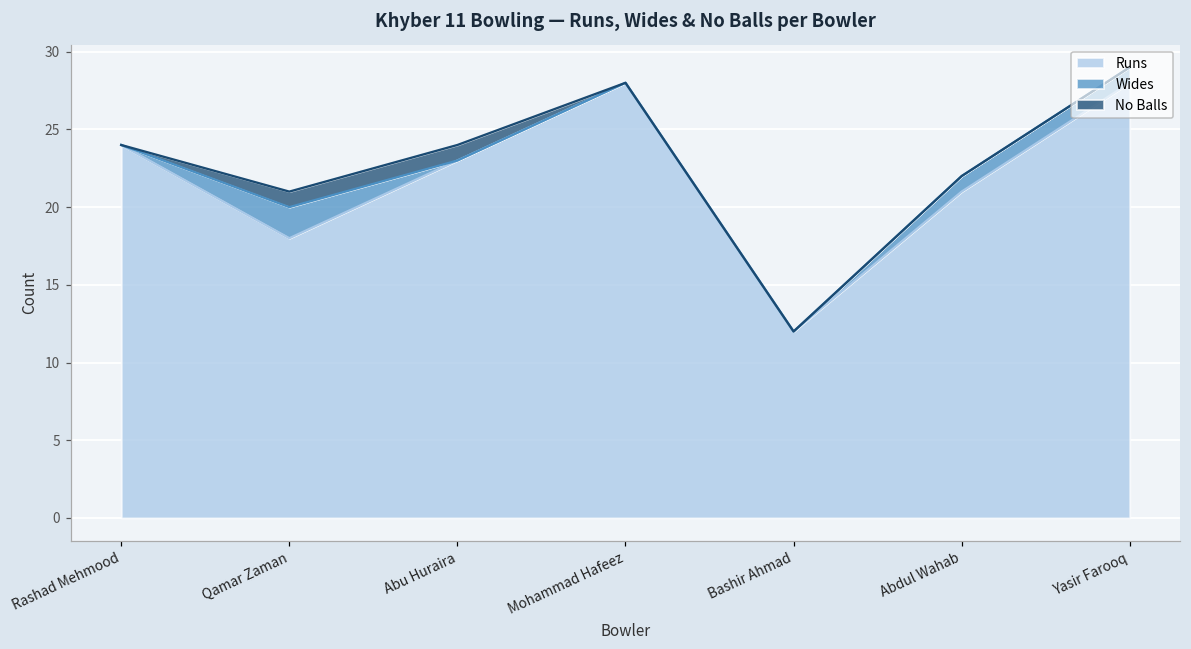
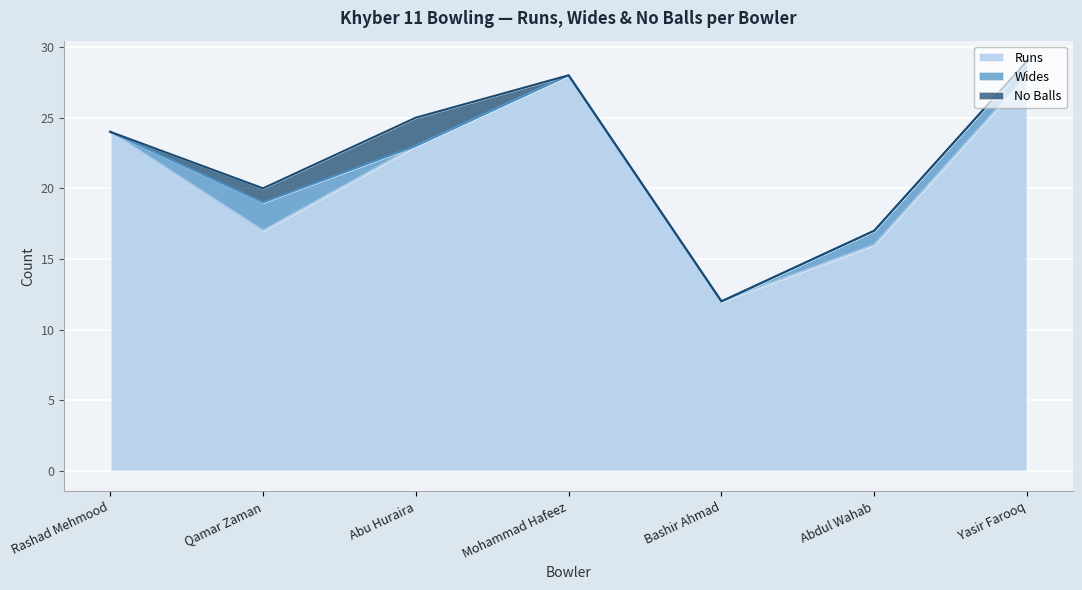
Runs, Qamar Zaman: 18 -> 17
No Balls, Abu Huraira: 1 -> 2
Runs, Abdul Wahab: 21 -> 16
